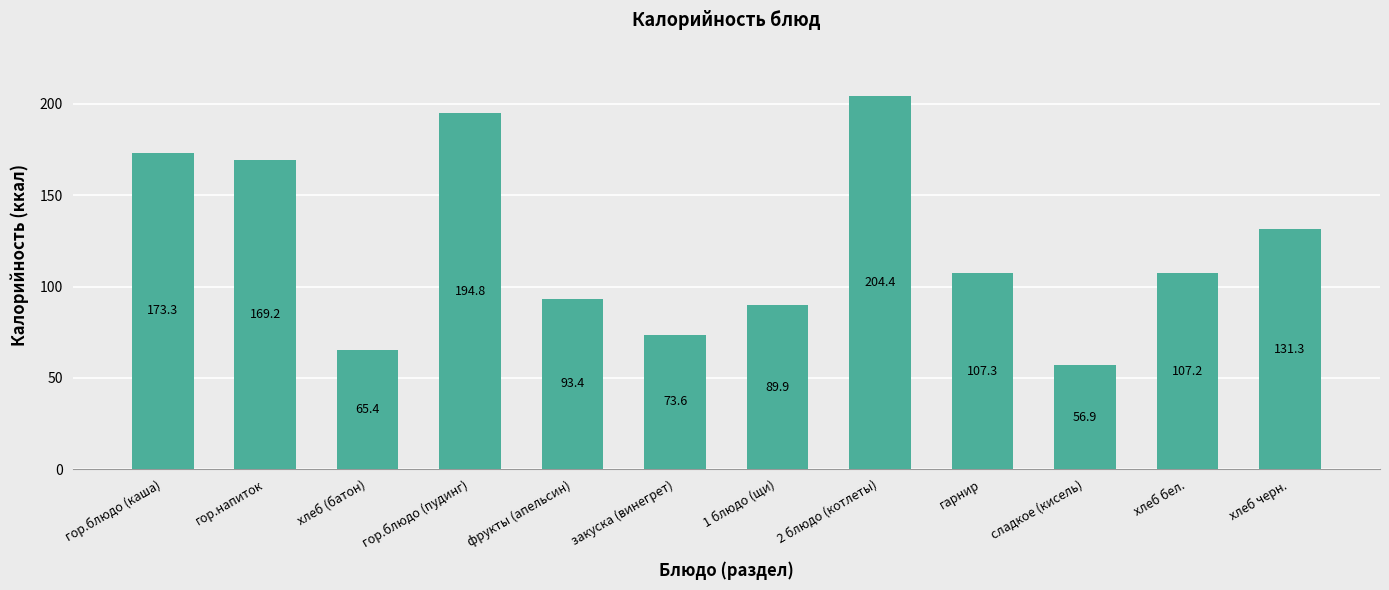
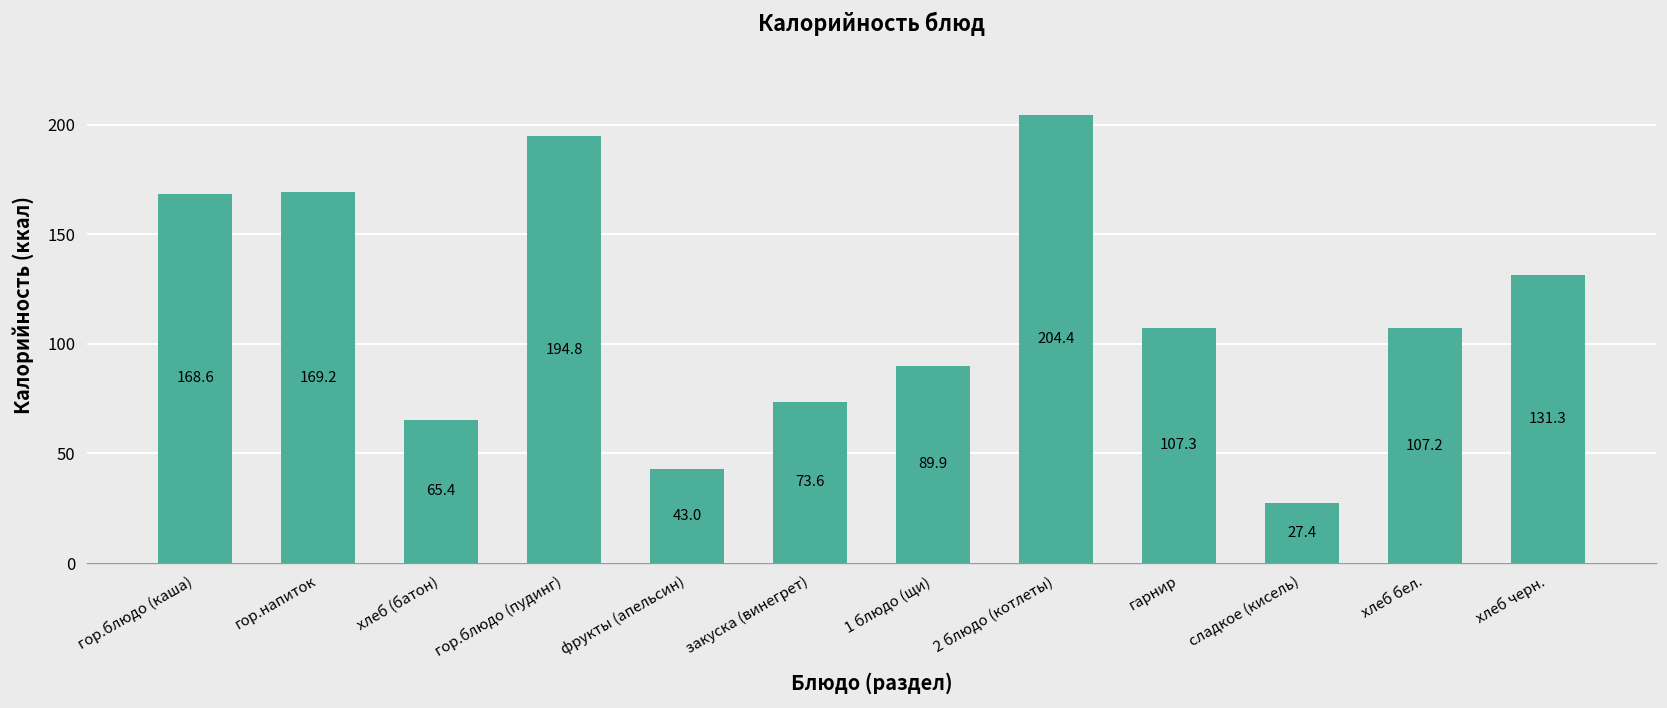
гор.блюдо (каша): 173.3 -> 168.6
фрукты (апельсин): 93.4 -> 43.0
сладкое (кисель): 56.9 -> 27.4
